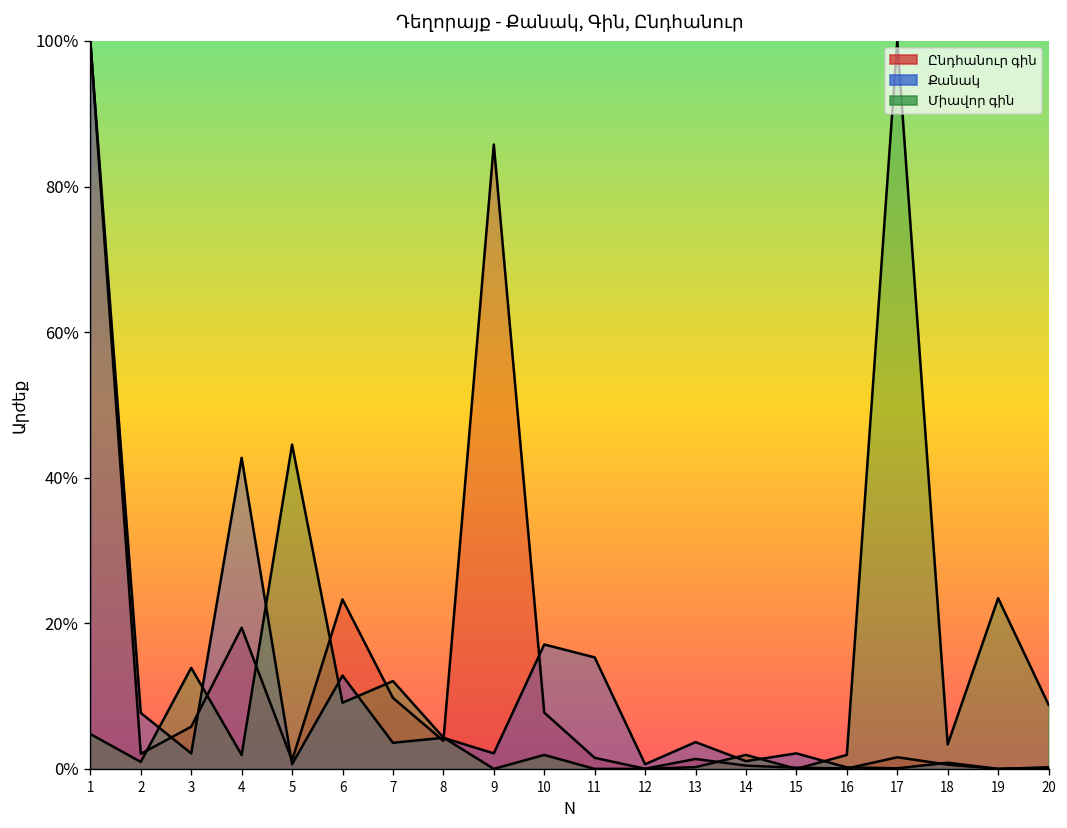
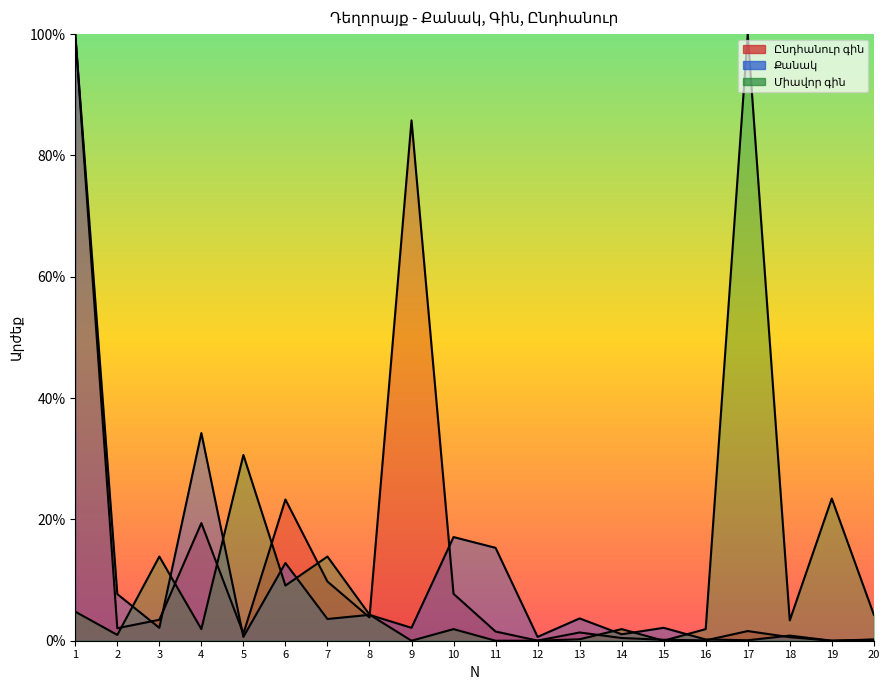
Ընդհանուր գին, 3: 6% -> 3%
Քանակ, 4: 43% -> 34%
Միավոր գին, 5: 45% -> 31%
Միավոր գին, 7: 12% -> 14%
Միավոր գին, 20: 9% -> 4%
